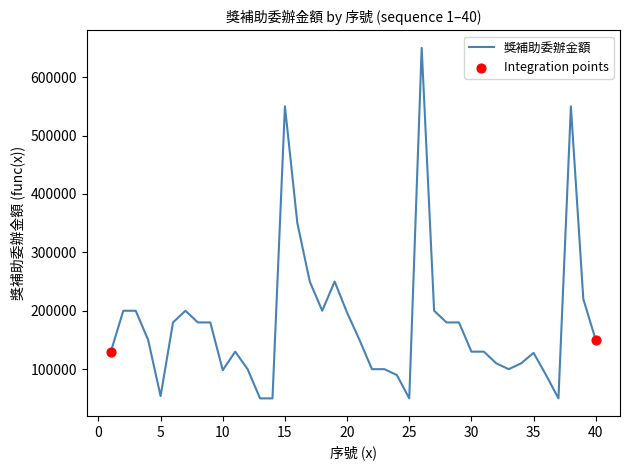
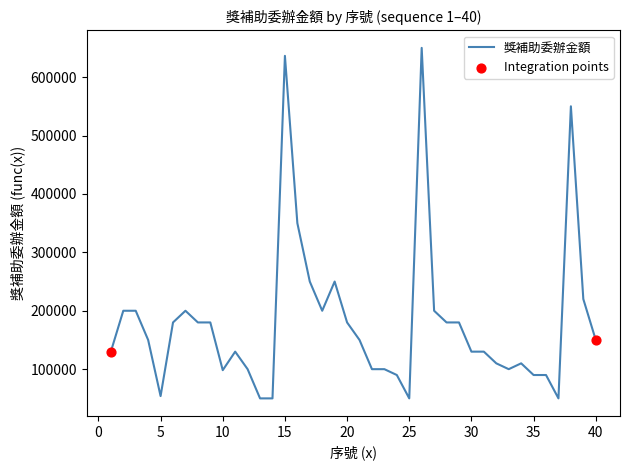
獎補助委辦金額, 15: 550000 -> 640000
獎補助委辦金額, 20: 200000 -> 180000
獎補助委辦金額, 35: 130000 -> 90000
